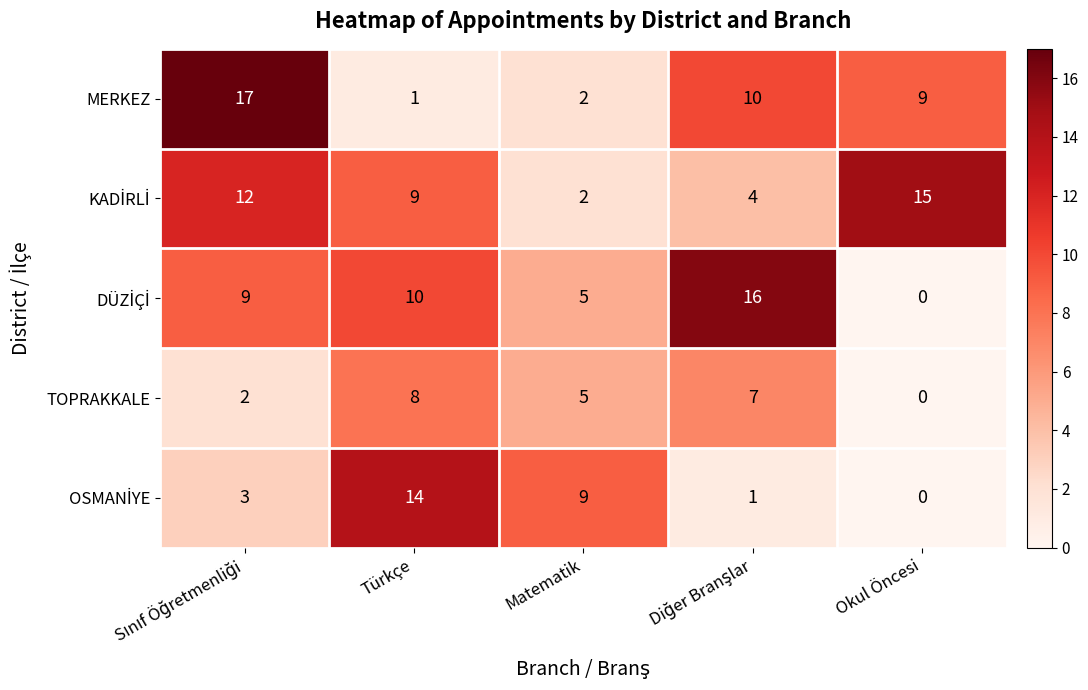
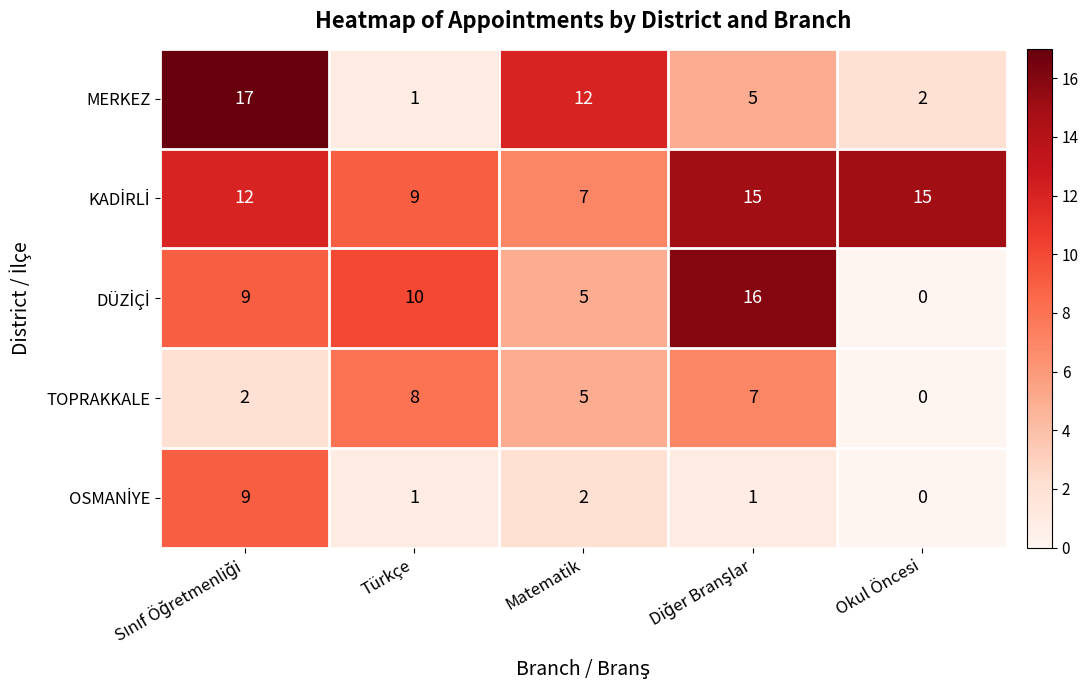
MERKEZ, Matematik: 2 -> 12
MERKEZ, Diğer Branşlar: 10 -> 5
MERKEZ, Okul Öncesi: 9 -> 2
KADİRLİ, Matematik: 2 -> 7
KADİRLİ, Diğer Branşlar: 4 -> 15
OSMANİYE, Sınıf Öğretmenliği: 3 -> 9
OSMANİYE, Türkçe: 14 -> 1
OSMANİYE, Matematik: 9 -> 2
